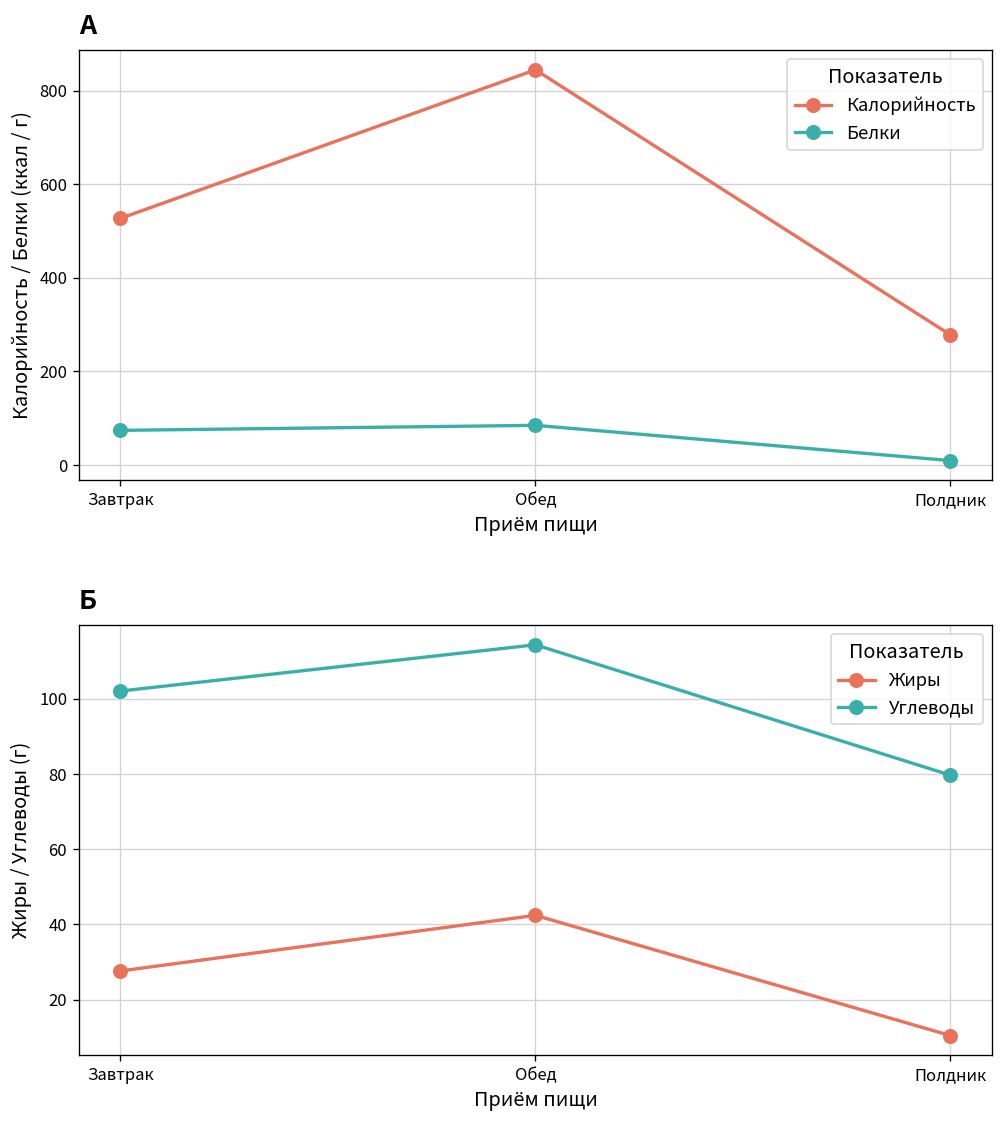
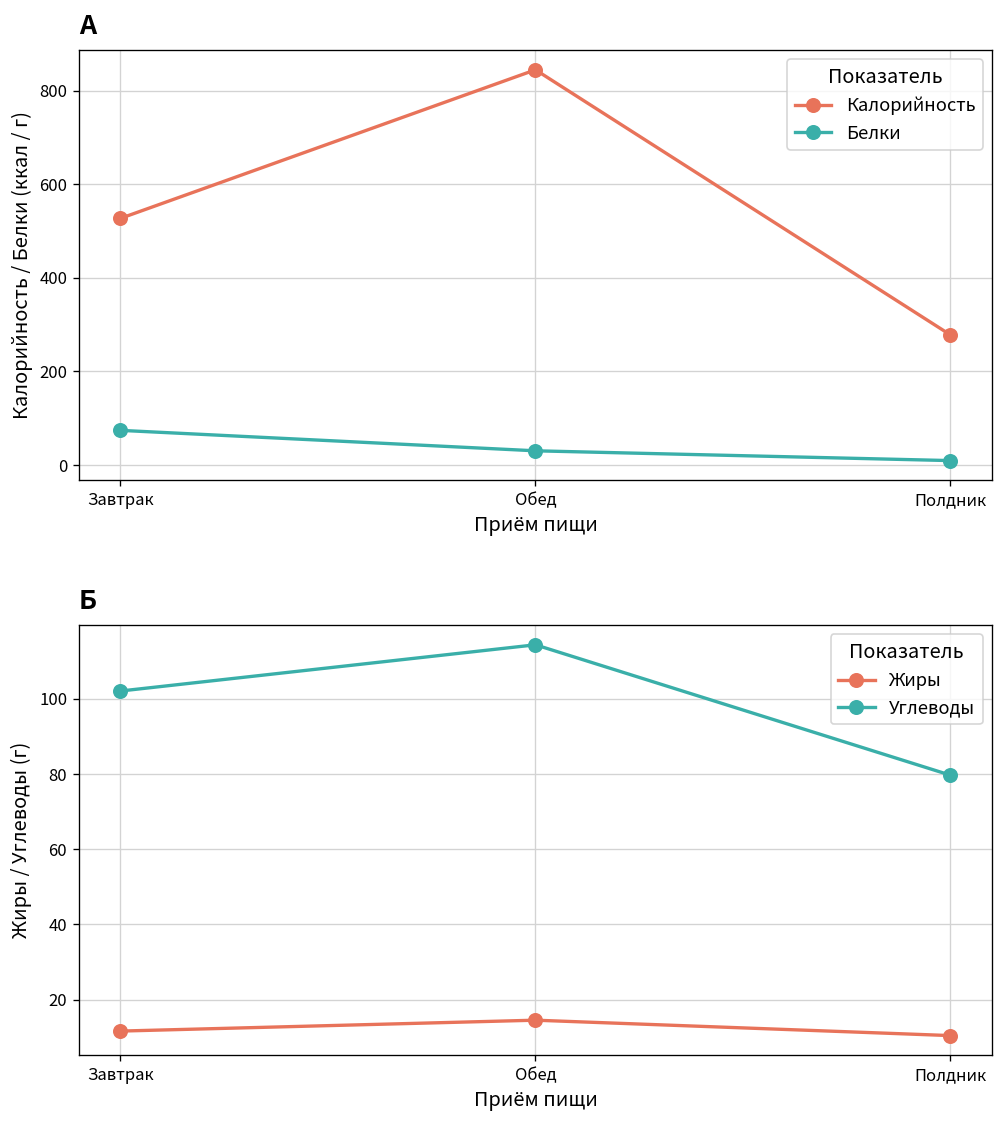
А, Белки, Обед: 80 -> 30
Б, Жиры, Завтрак: 28 -> 12
Б, Жиры, Обед: 42 -> 15
